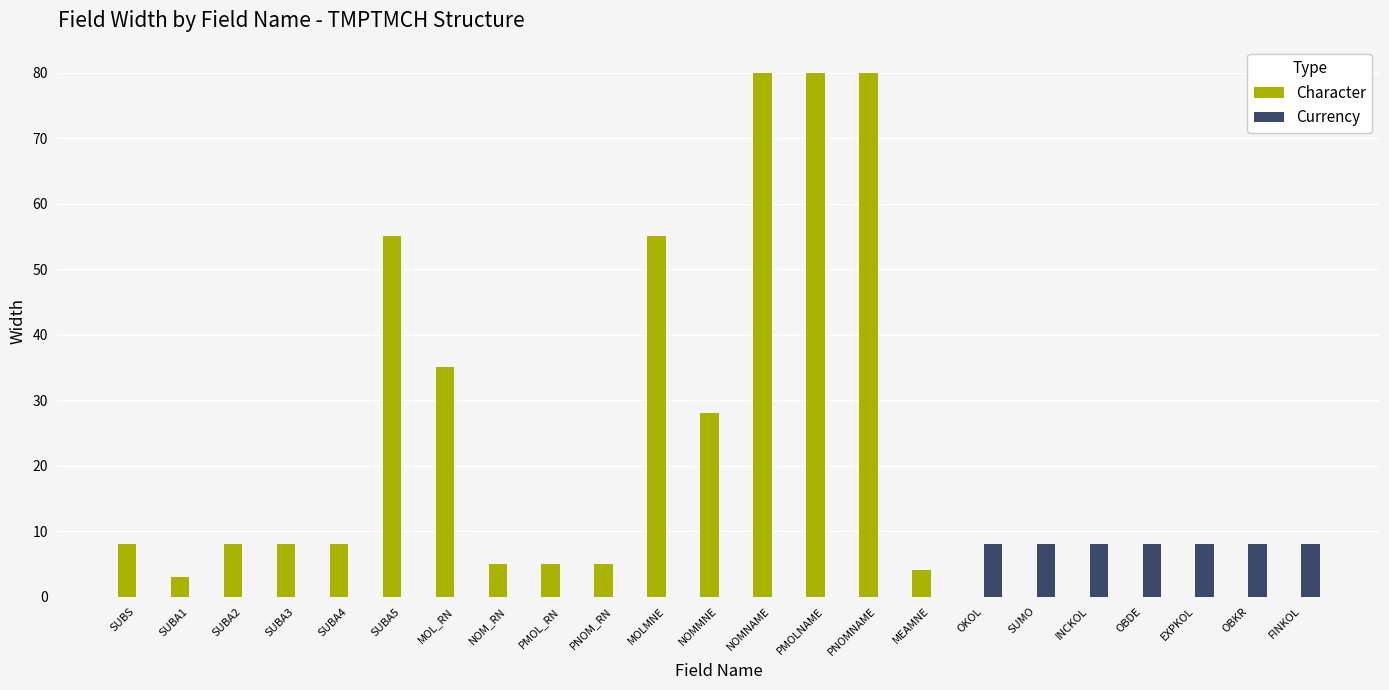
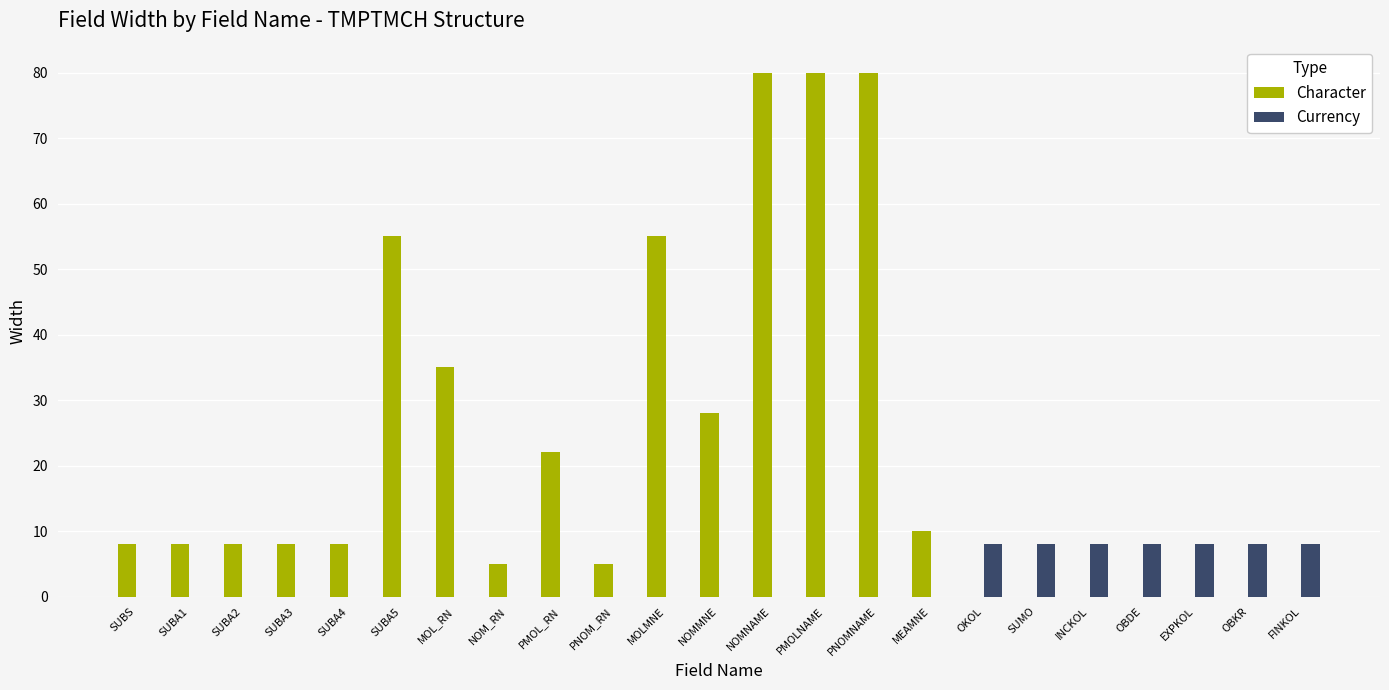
Character, SUBA1: 3 -> 8
Character, PMOL_RN: 5 -> 22
Character, MEAMNE: 4 -> 10
